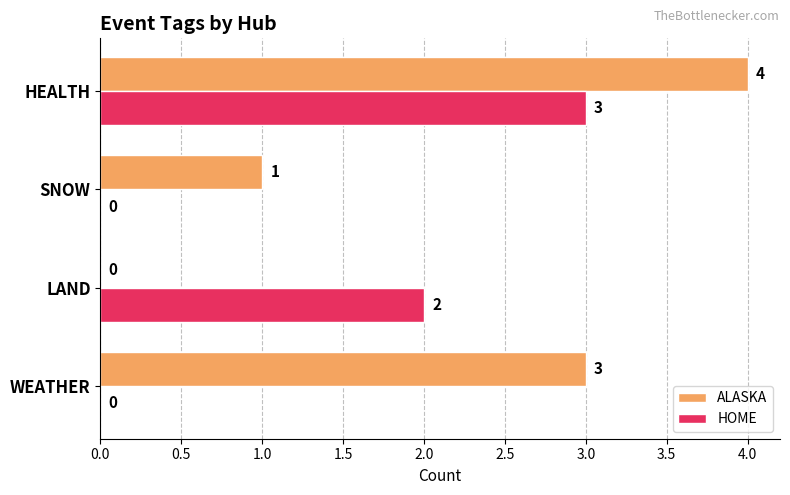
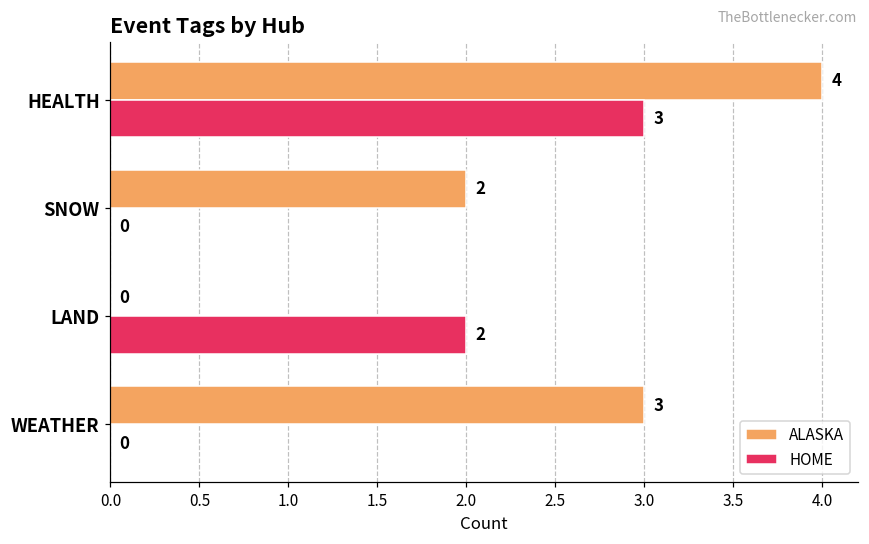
ALASKA, SNOW: 1 -> 2
